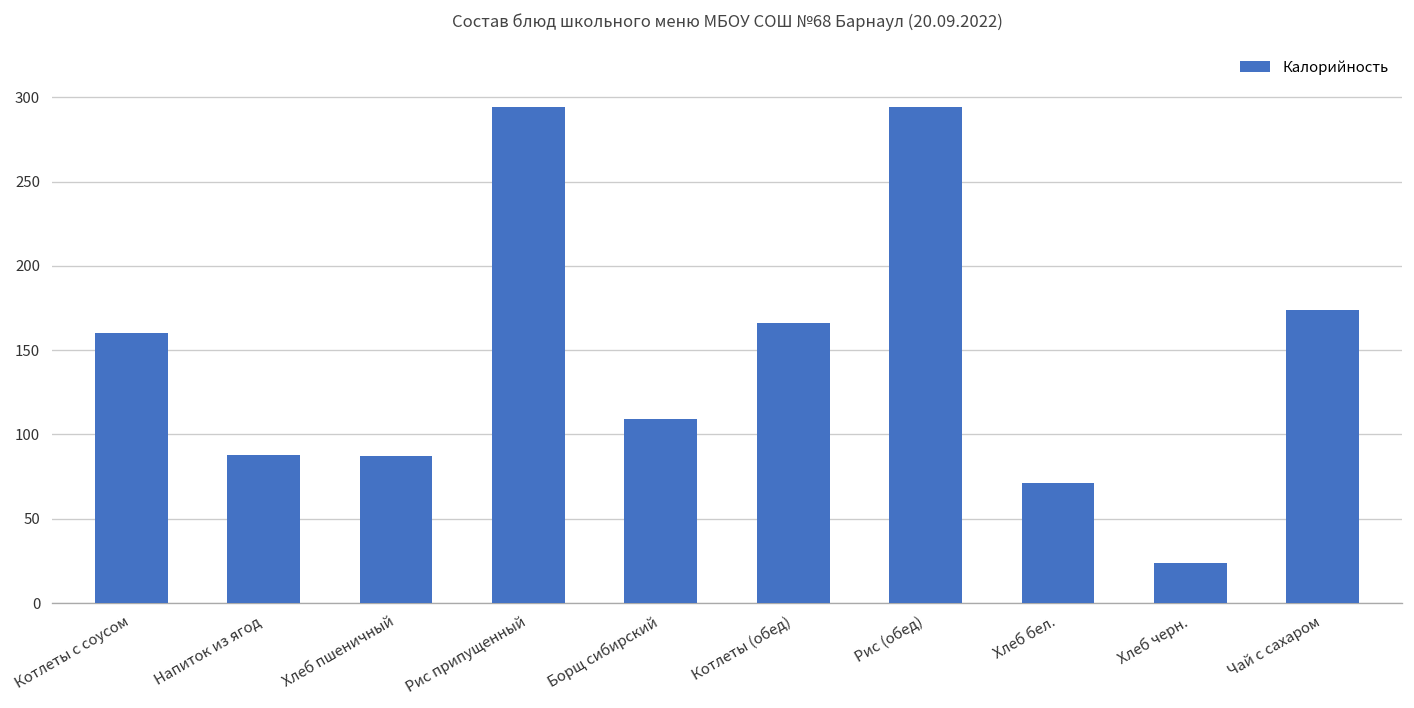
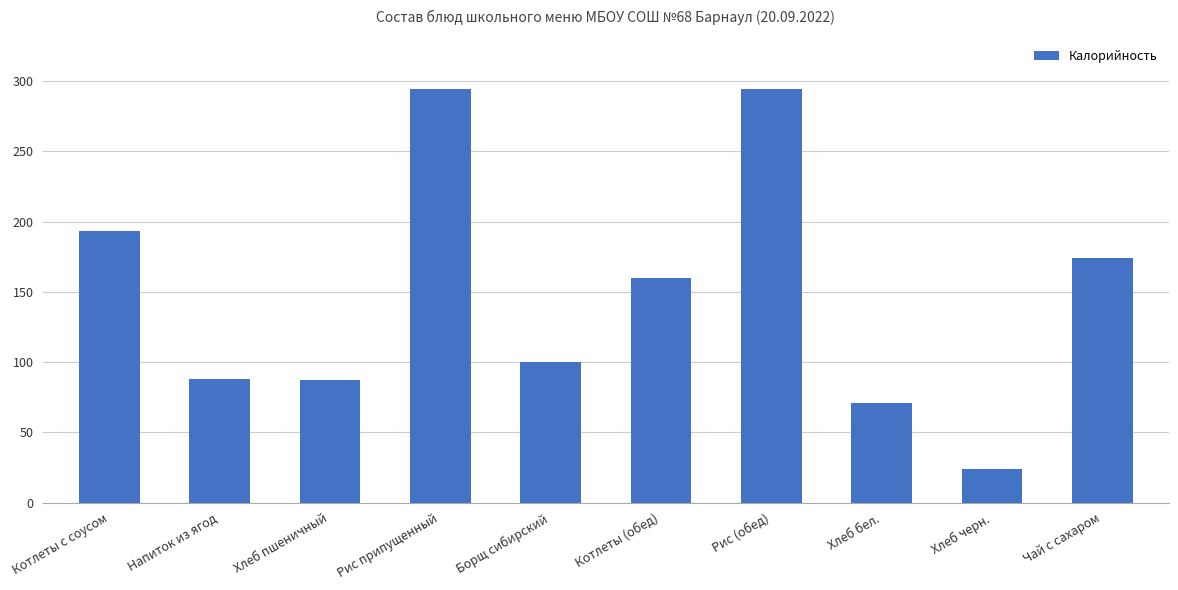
Котлеты с соусом: 160 -> 193
Борщ сибирский: 109 -> 100
Котлеты (обед): 166 -> 160
